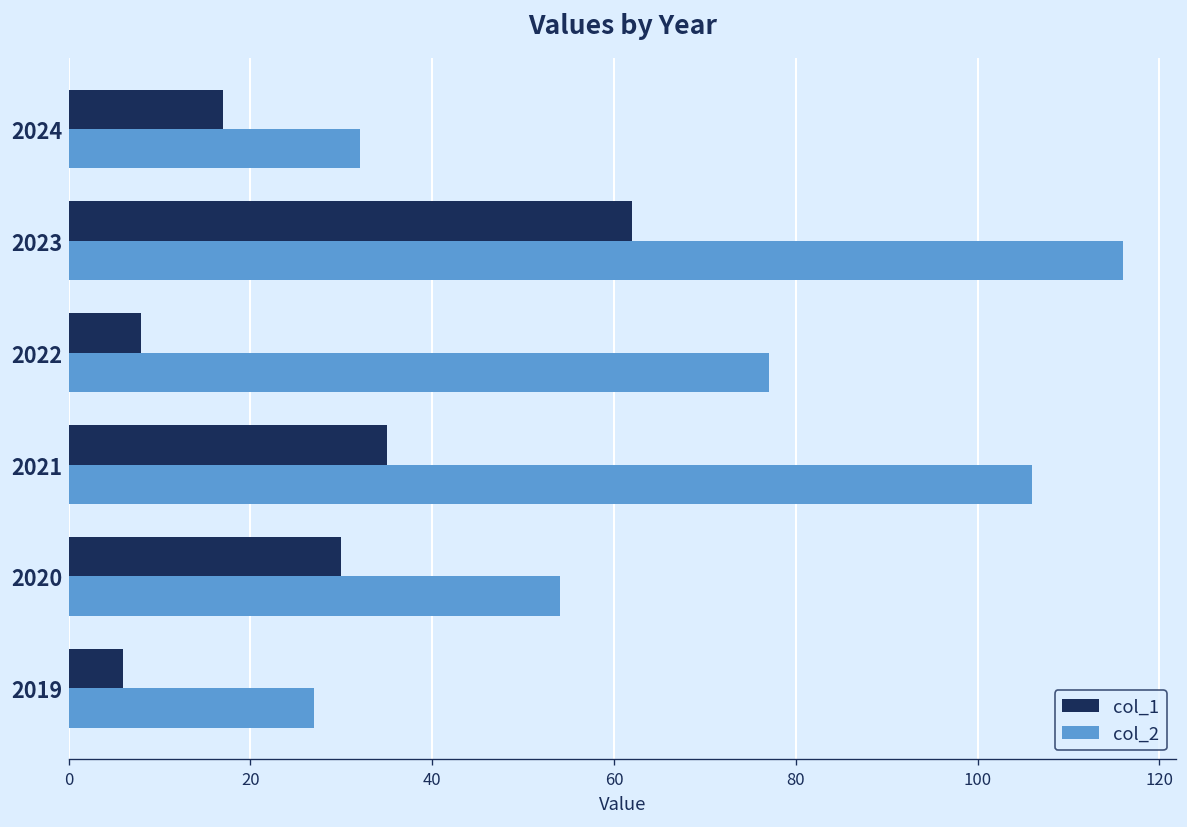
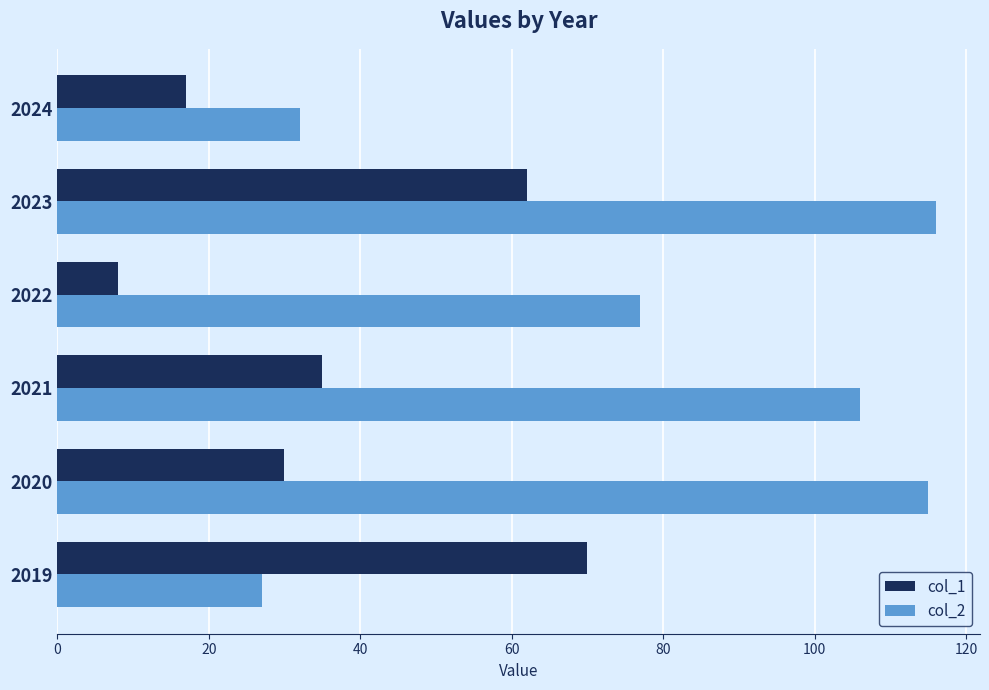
col_2, 2020: 54 -> 115
col_1, 2019: 6 -> 70
